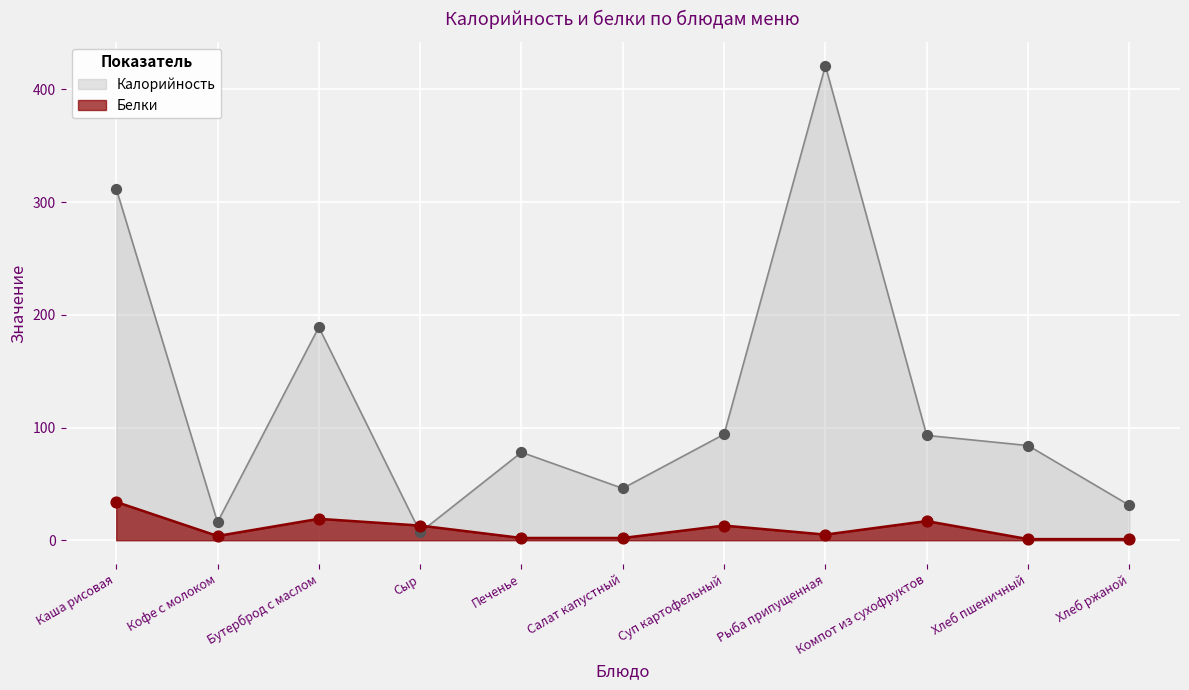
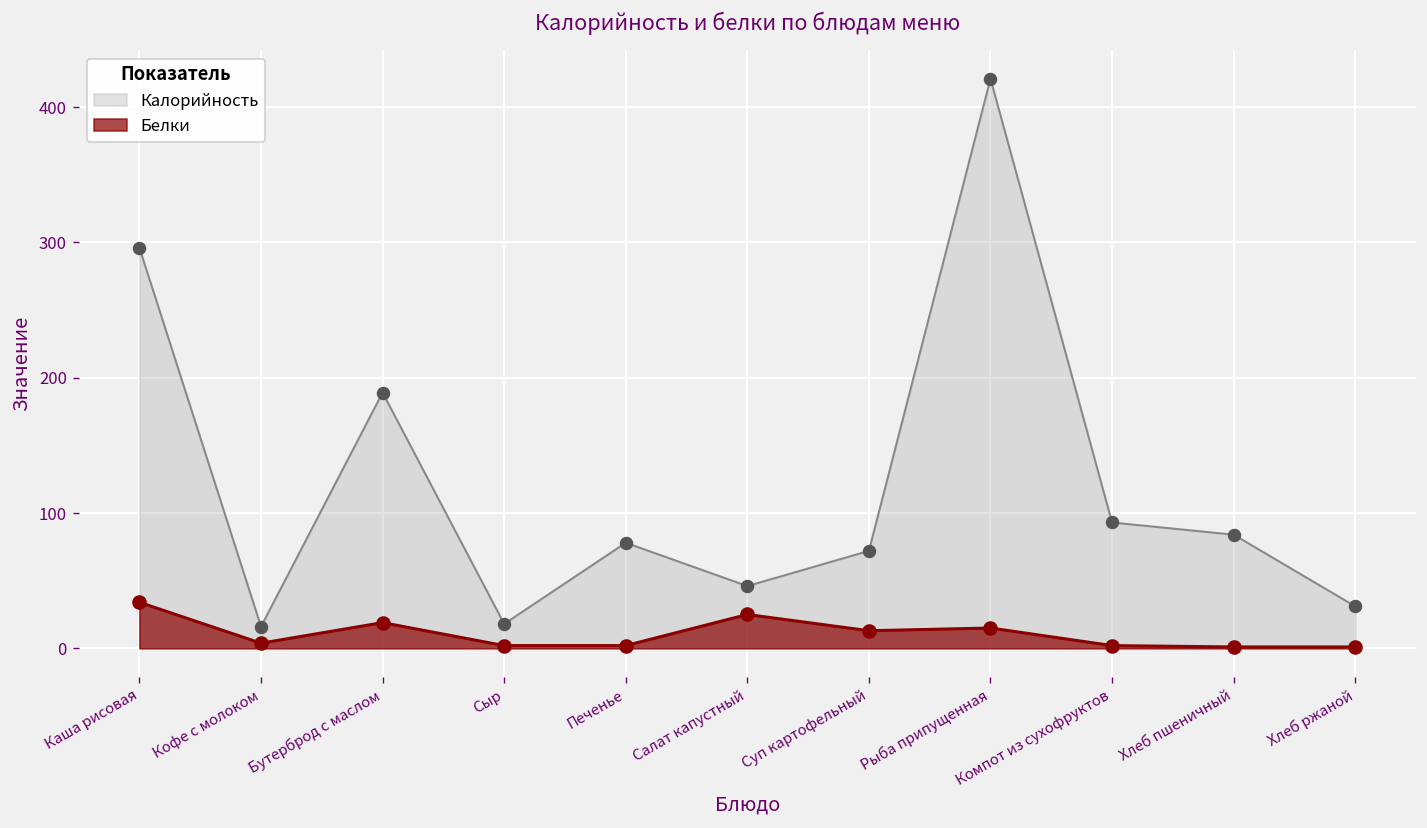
Калорийность, Каша рисовая: 312 -> 296
Калорийность, Сыр: 7 -> 18
Белки, Сыр: 13 -> 2
Белки, Салат капустный: 2 -> 25
Калорийность, Суп картофельный: 94 -> 72
Белки, Рыба припущенная: 5 -> 15
Белки, Компот из сухофруктов: 17 -> 2
